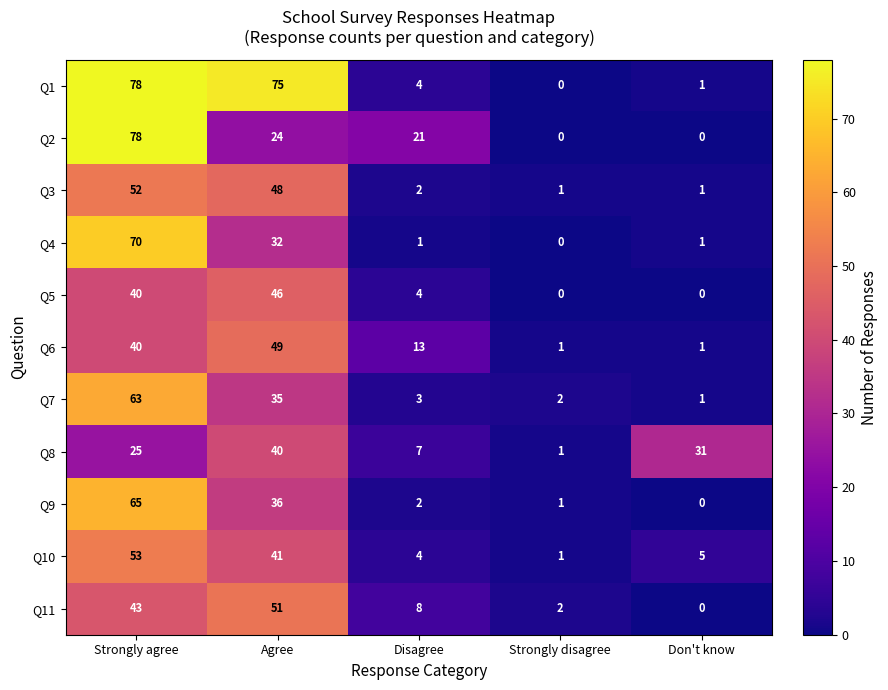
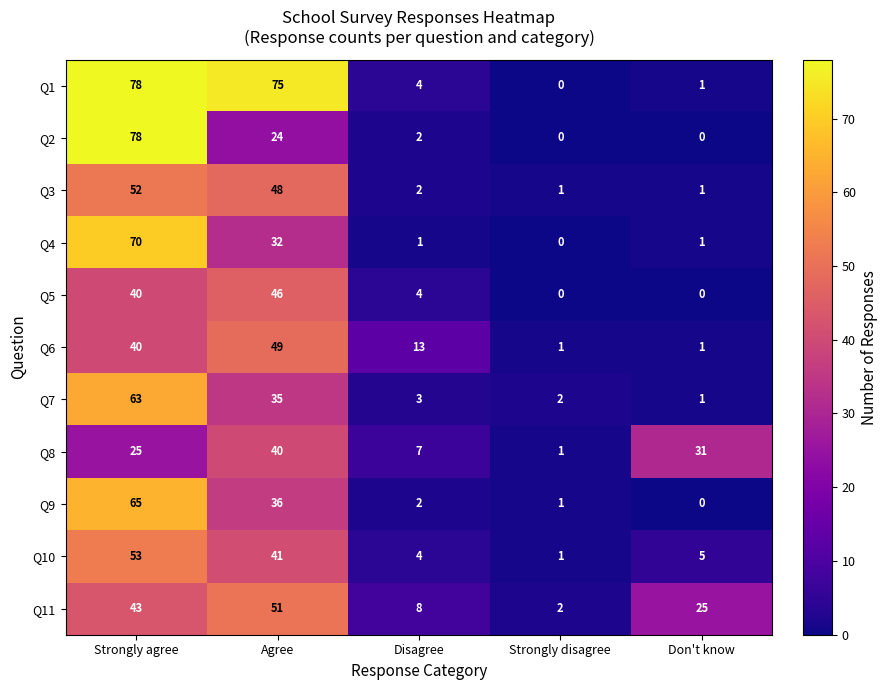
Q2, Disagree: 21 -> 2
Q11, Don't know: 0 -> 25
